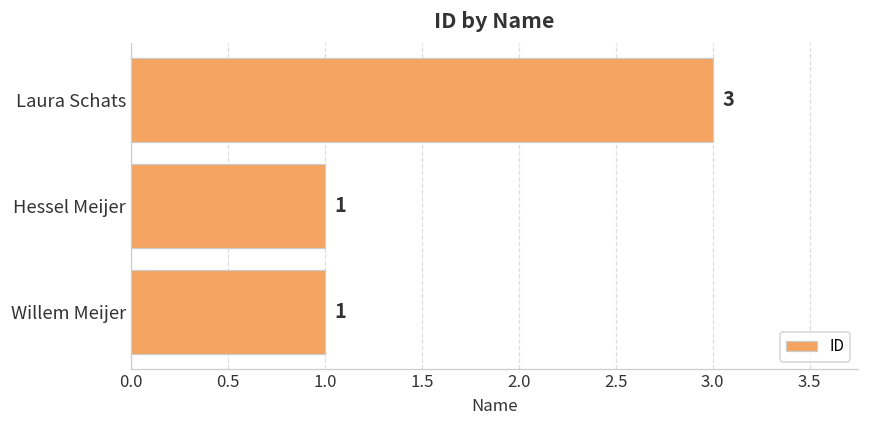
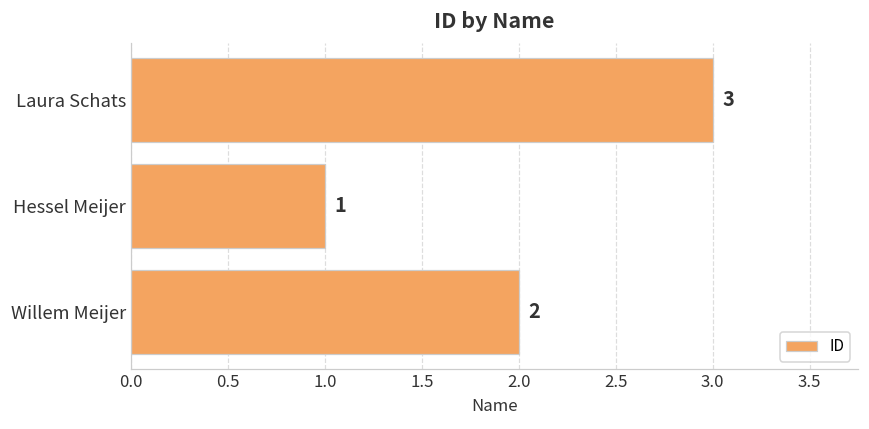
Willem Meijer: 1 -> 2
